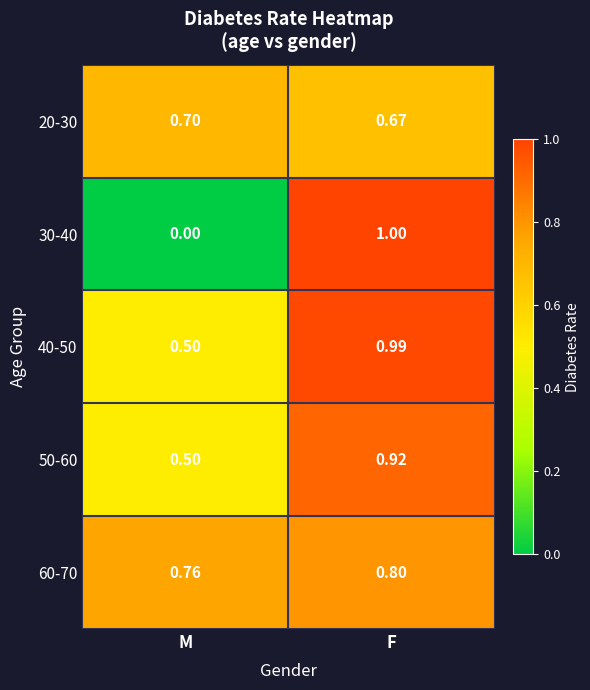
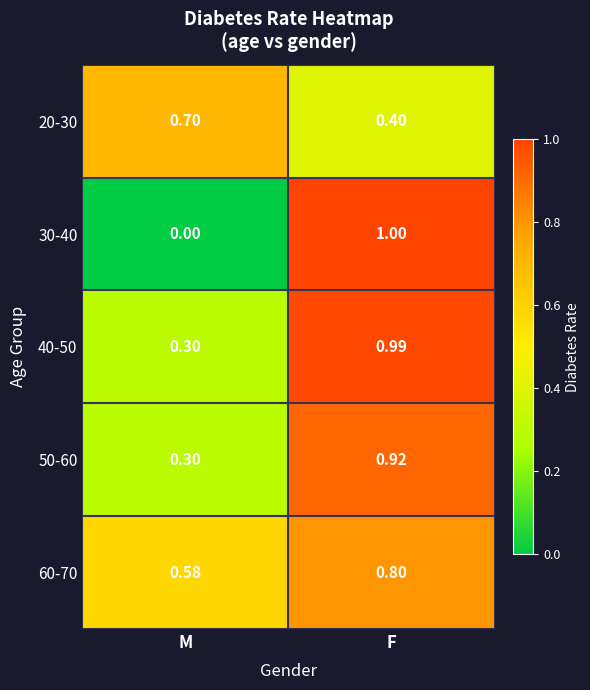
20-30, F: 0.67 -> 0.40
40-50, M: 0.50 -> 0.30
50-60, M: 0.50 -> 0.30
60-70, M: 0.76 -> 0.58
